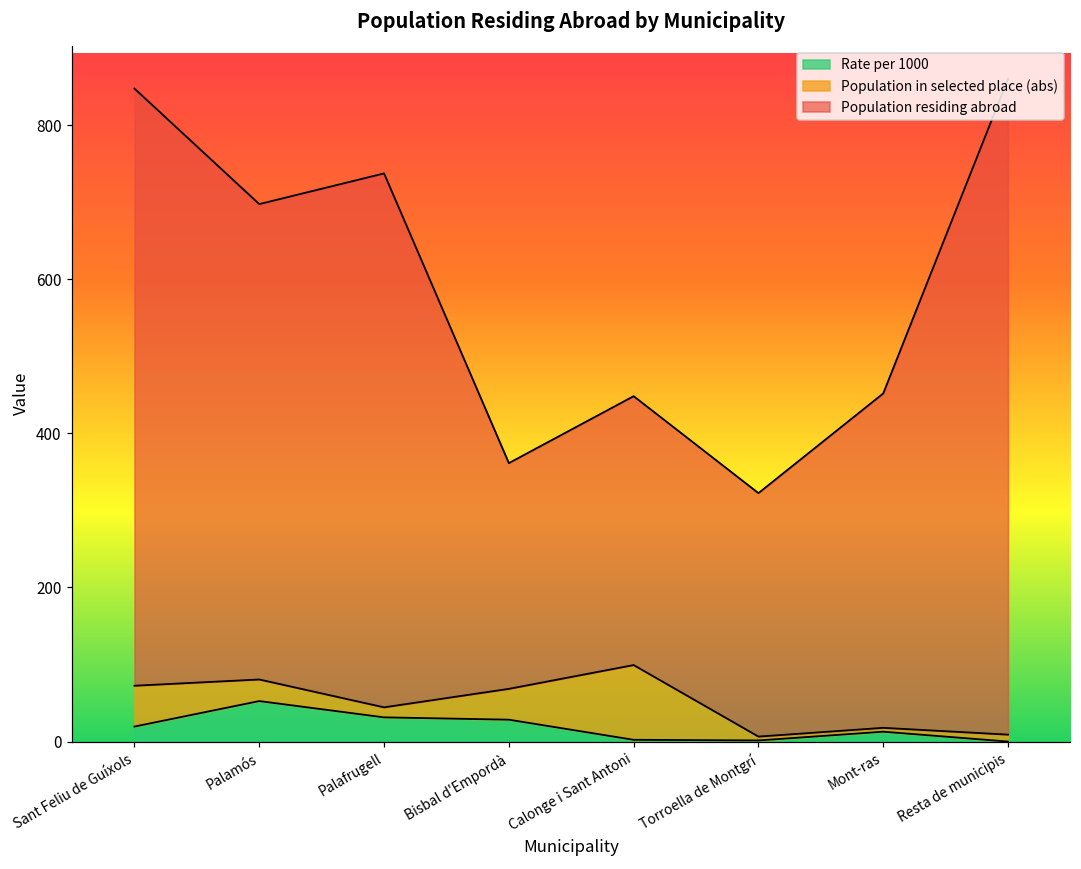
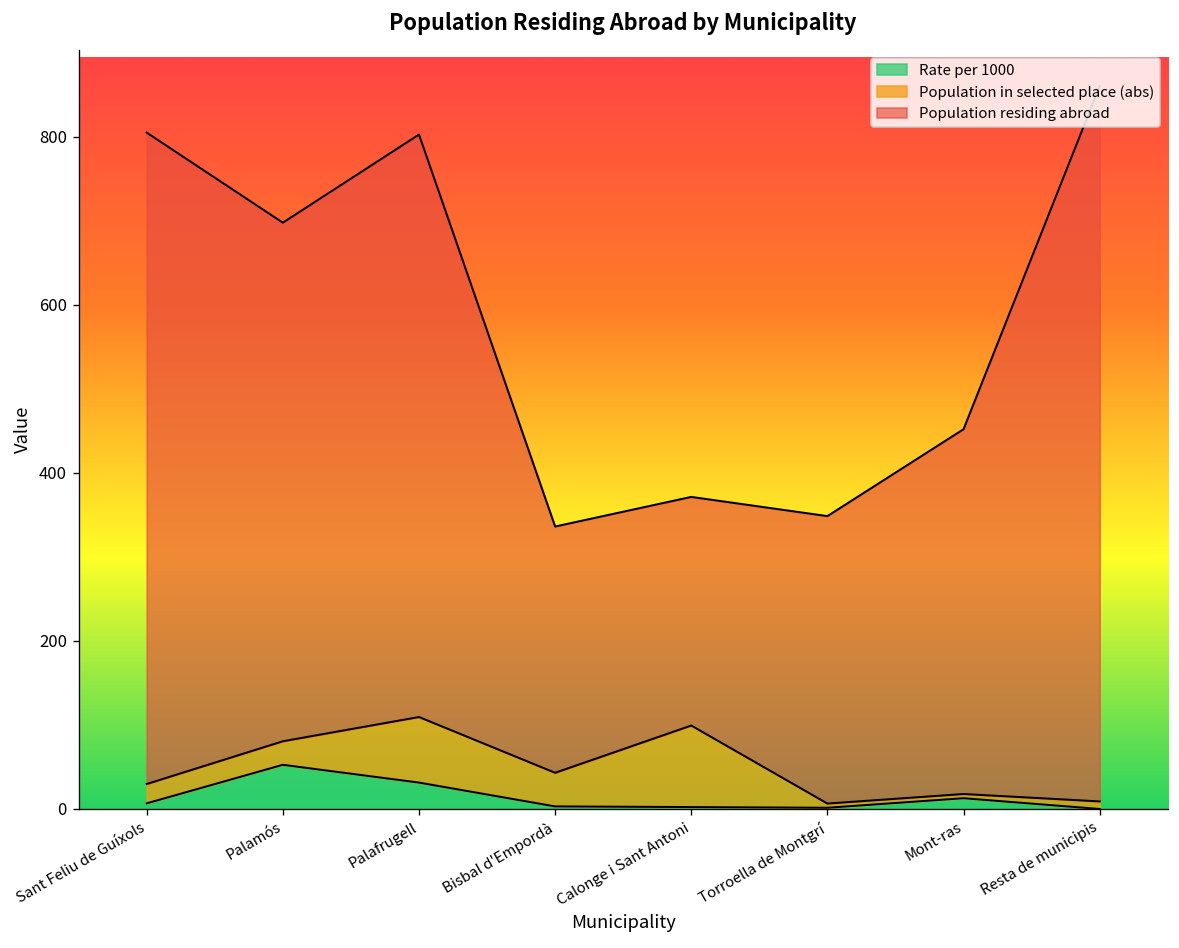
Rate per 1000, Sant Feliu de Guíxols: 20 -> 10
Population in selected place (abs), Sant Feliu de Guíxols: 50 -> 20
Population in selected place (abs), Palafrugell: 10 -> 80
Rate per 1000, Bisbal d'Empordà: 30 -> 0
Population residing abroad, Calonge i Sant Antoni: 350 -> 270
Population residing abroad, Torroella de Montgrí: 320 -> 340
